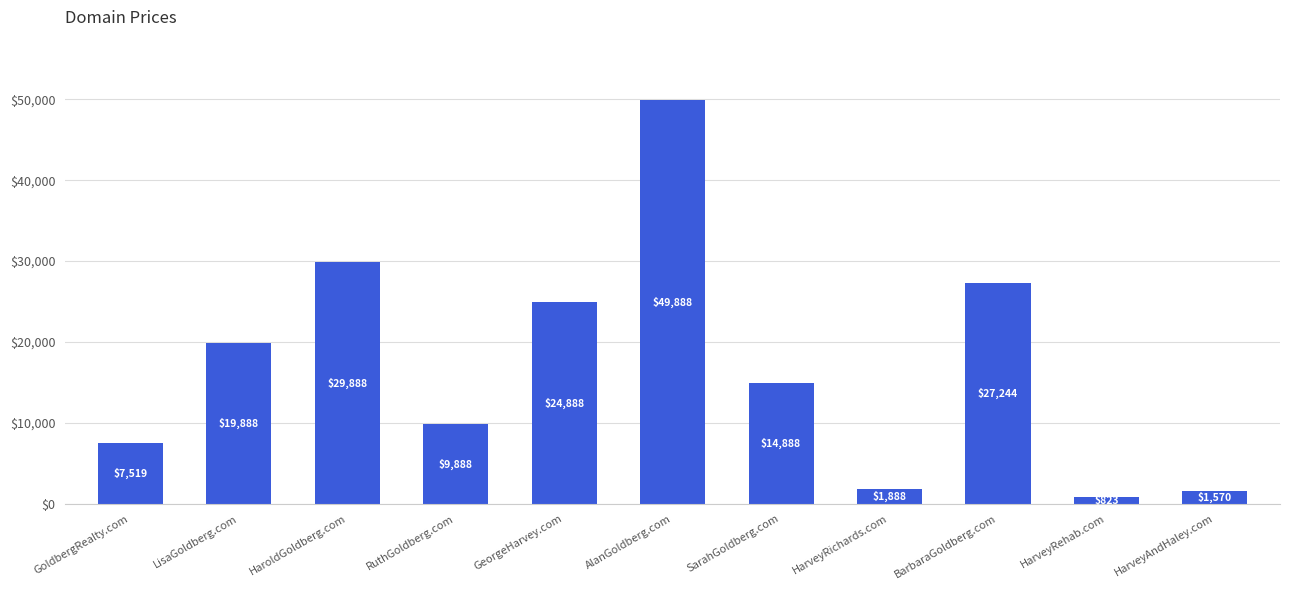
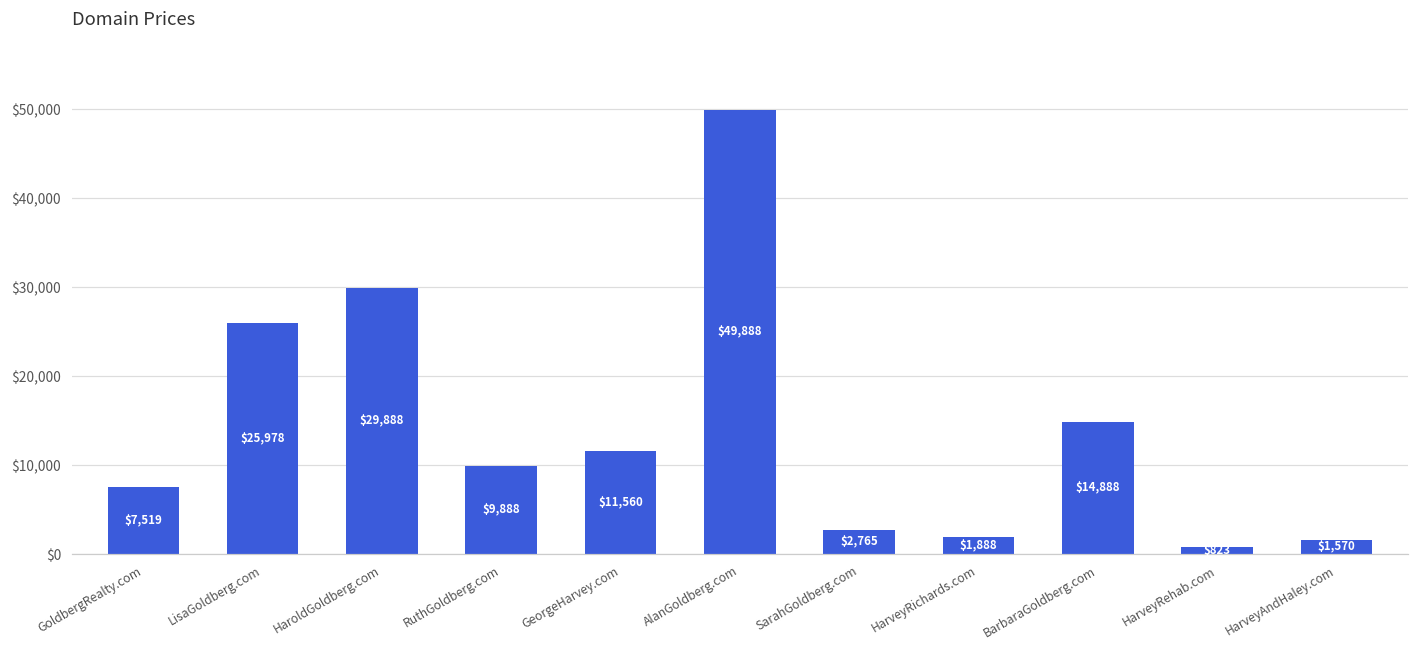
LisaGoldberg.com: $19,888 -> $25,978
GeorgeHarvey.com: $24,888 -> $11,560
SarahGoldberg.com: $14,888 -> $2,765
BarbaraGoldberg.com: $27,244 -> $14,888
